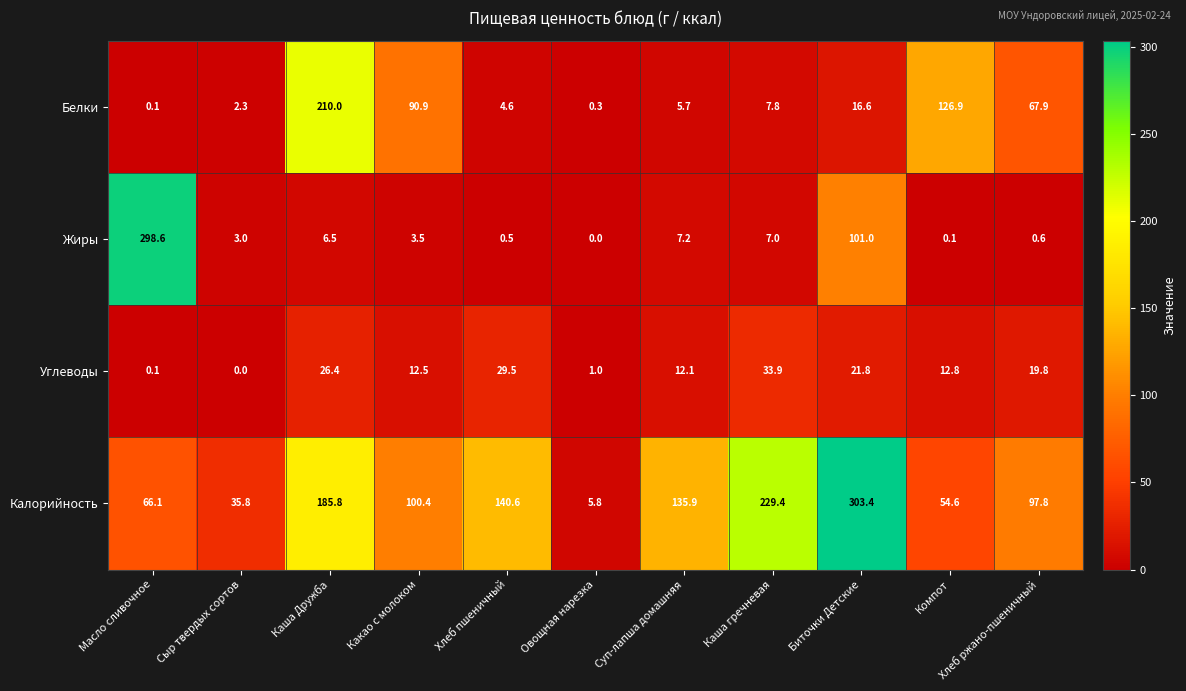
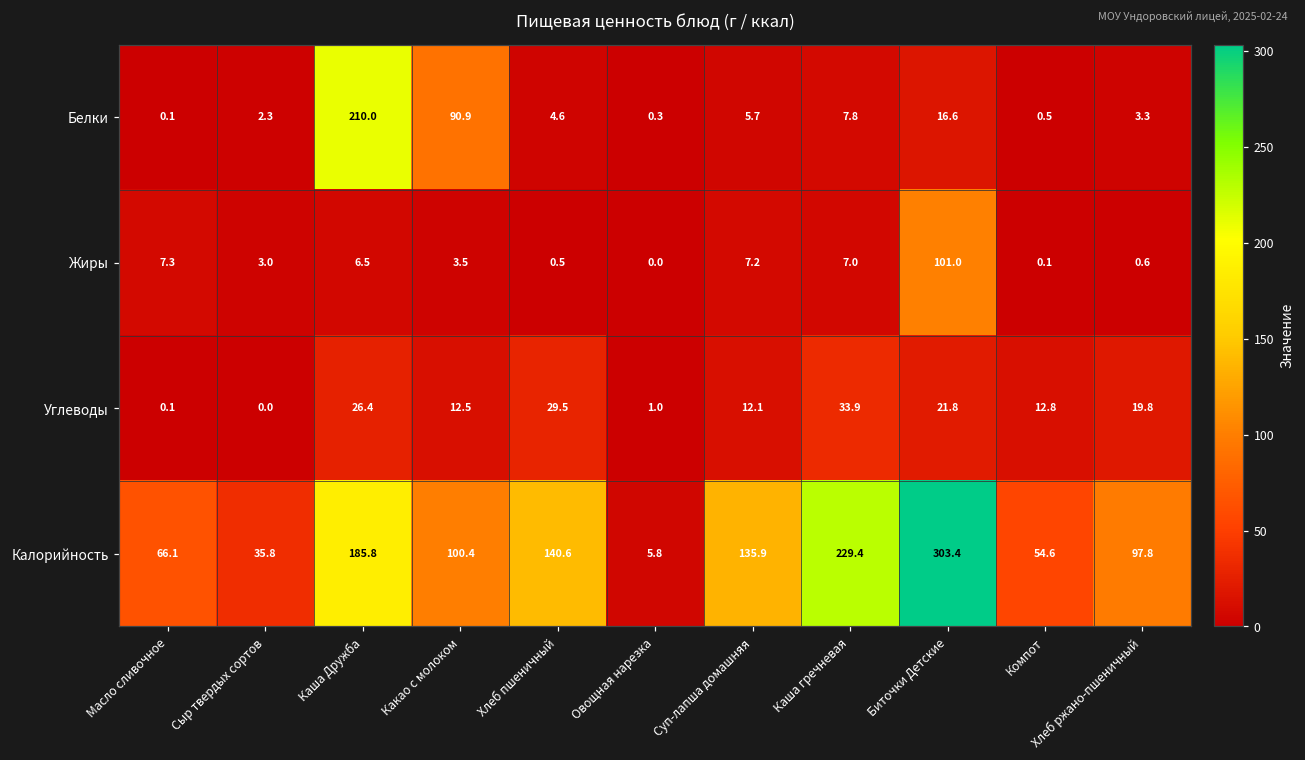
Белки, Компот: 126.9 -> 0.5
Белки, Хлеб ржано-пшеничный: 67.9 -> 3.3
Жиры, Масло сливочное: 298.6 -> 7.3
